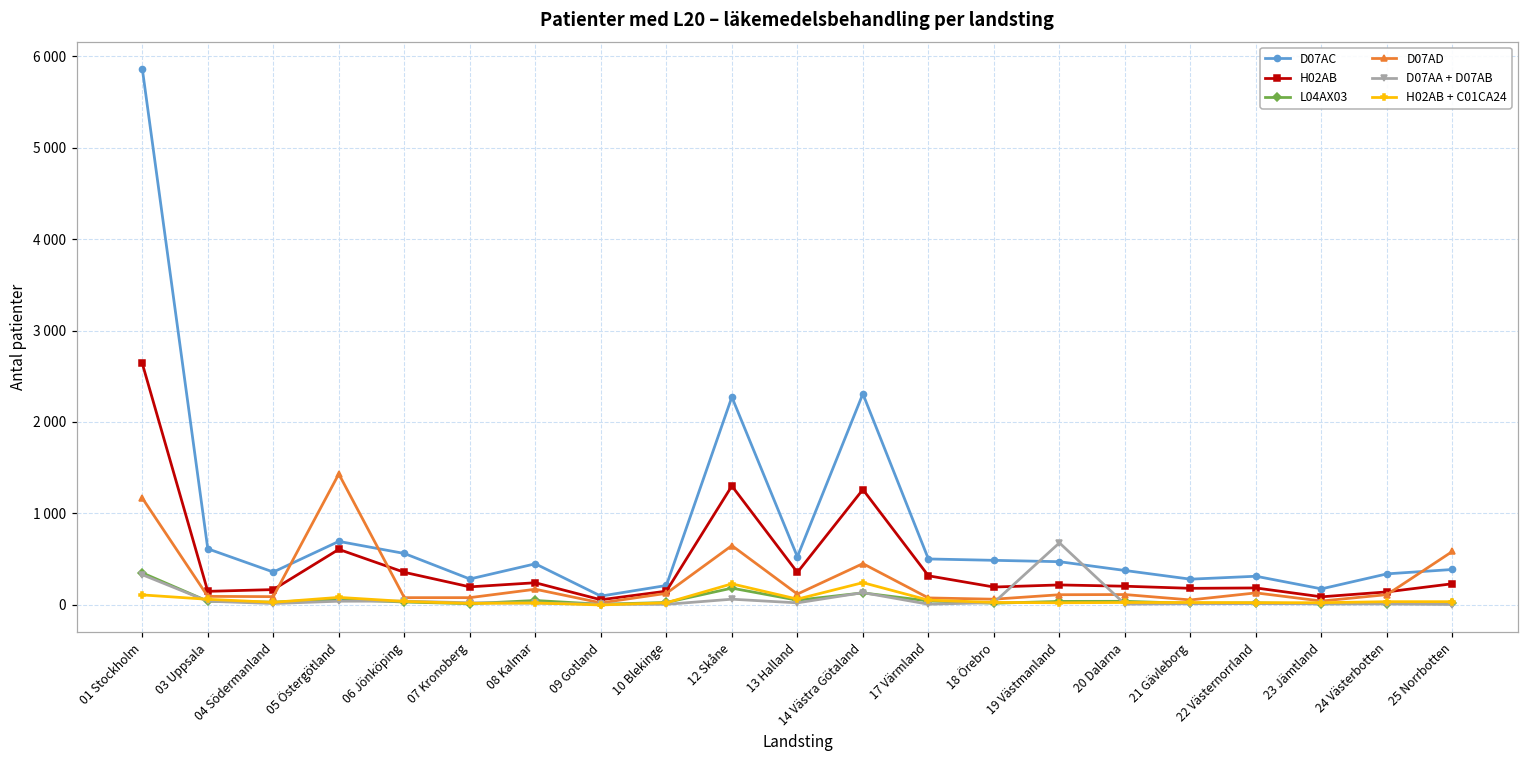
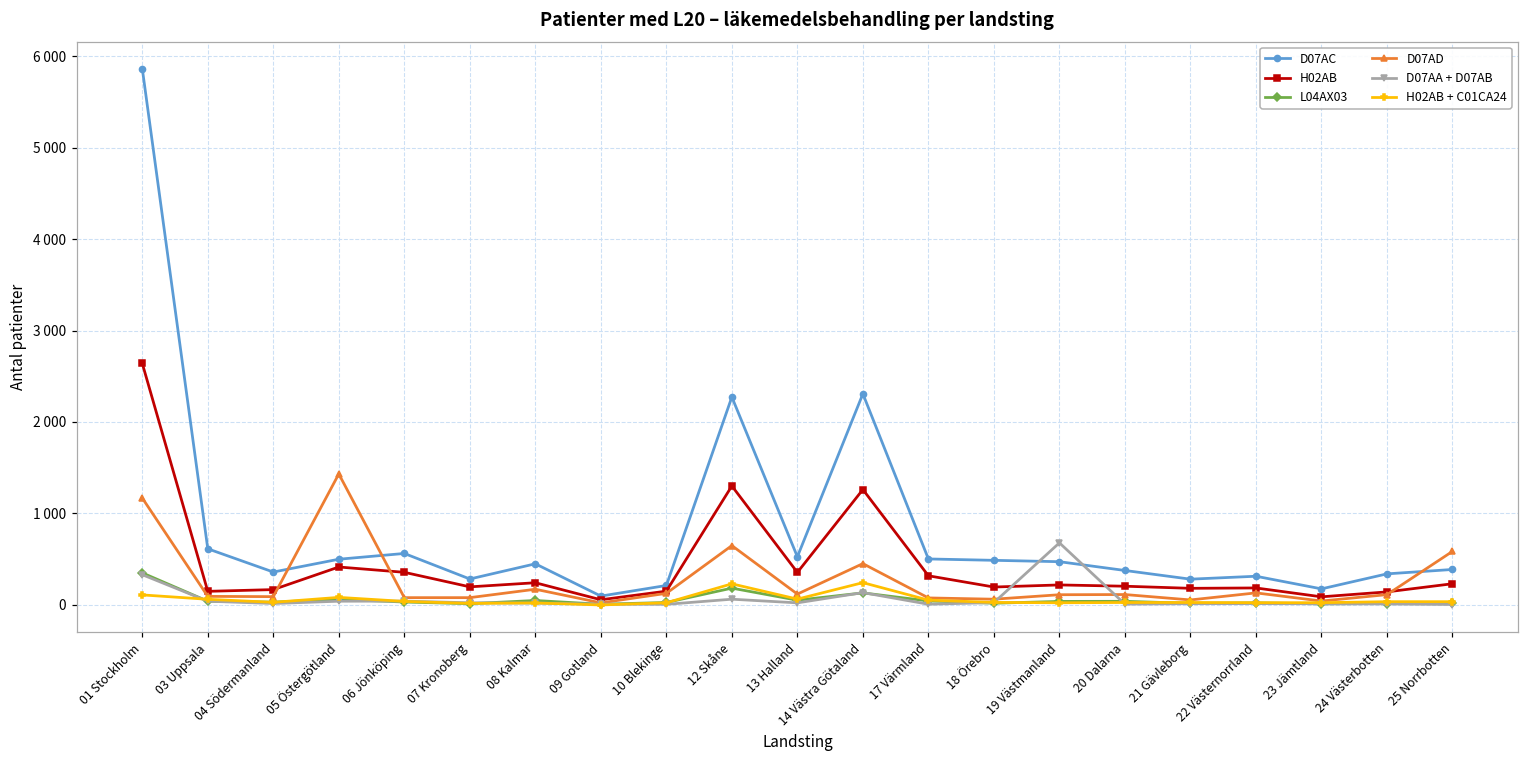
D07AC, 05 Östergötland: 700 -> 500
H02AB, 05 Östergötland: 600 -> 400
